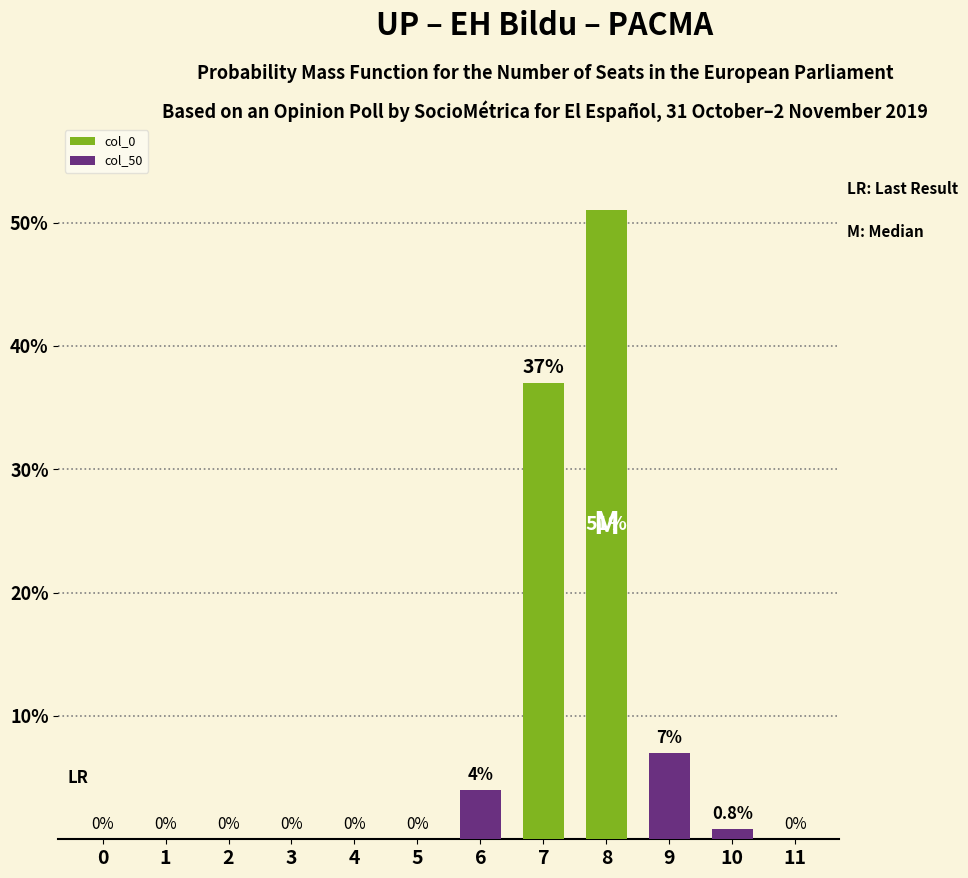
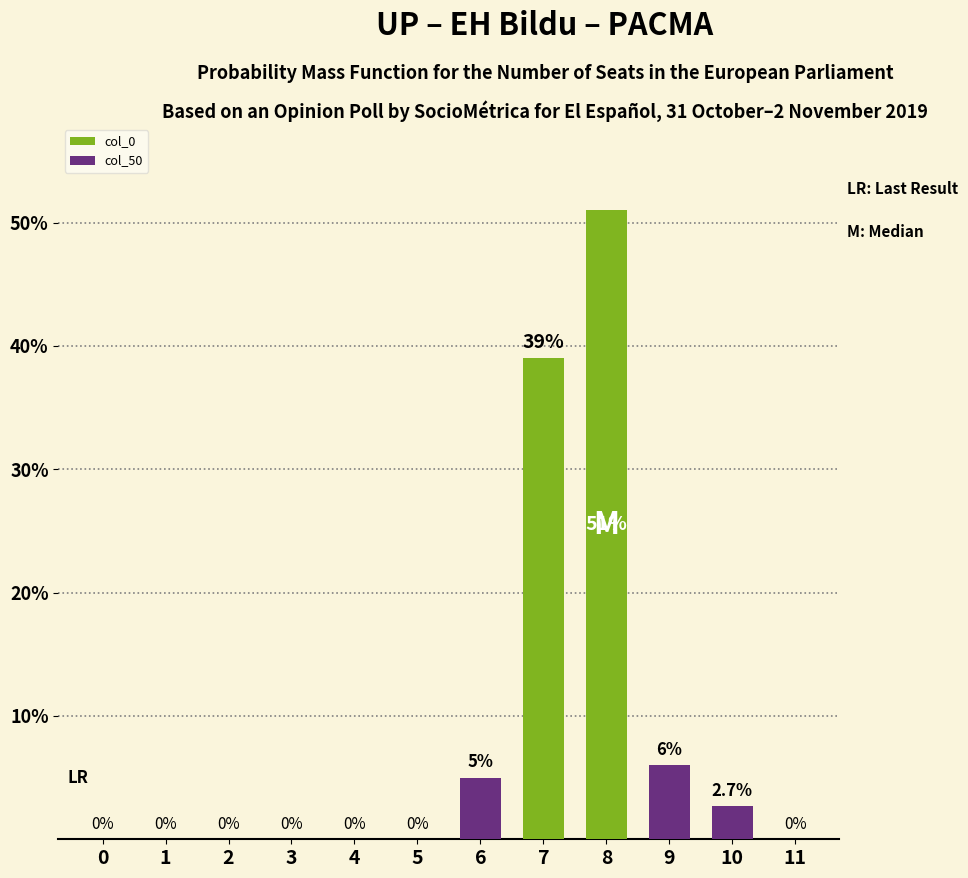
col_50, 6: 4% -> 5%
col_0, 7: 37% -> 39%
col_50, 9: 7% -> 6%
col_50, 10: 0.8% -> 2.7%
